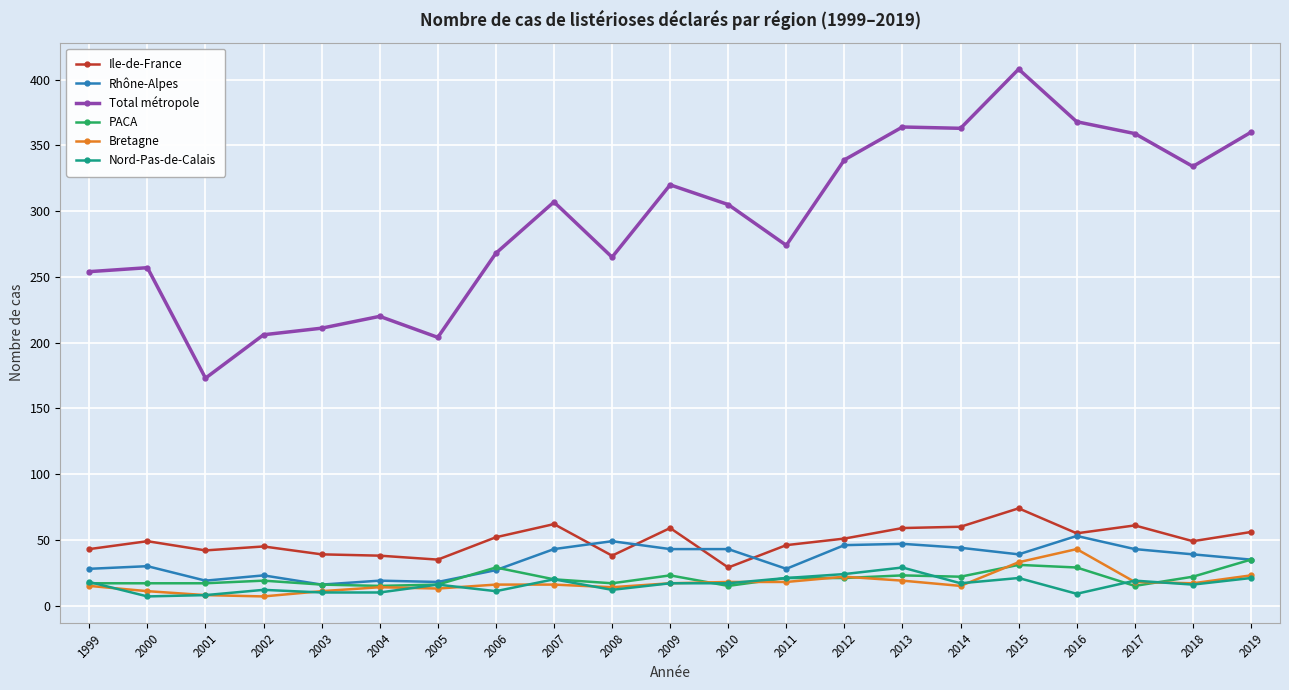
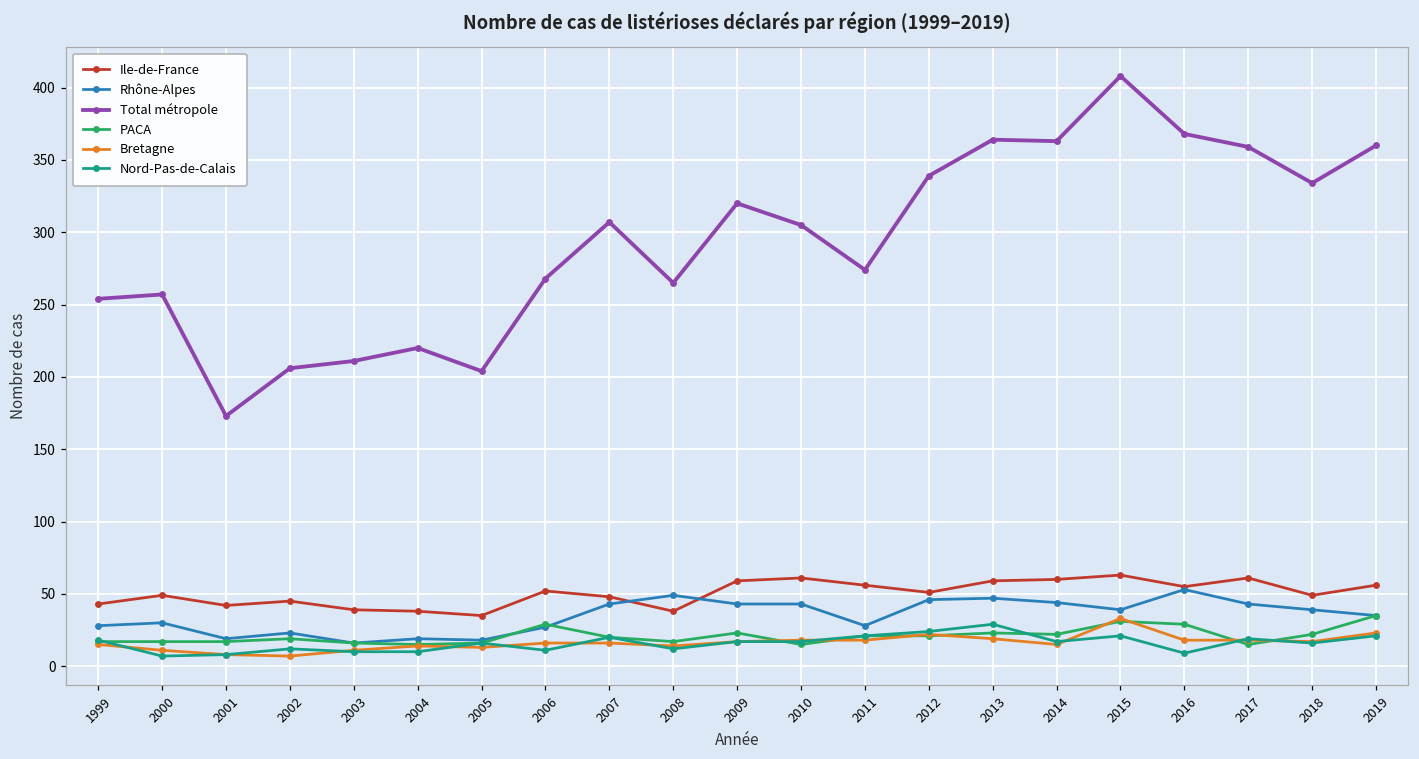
Ile-de-France, 2007: 62 -> 48
Ile-de-France, 2010: 29 -> 61
Ile-de-France, 2011: 46 -> 56
Ile-de-France, 2015: 74 -> 63
Bretagne, 2016: 43 -> 18
